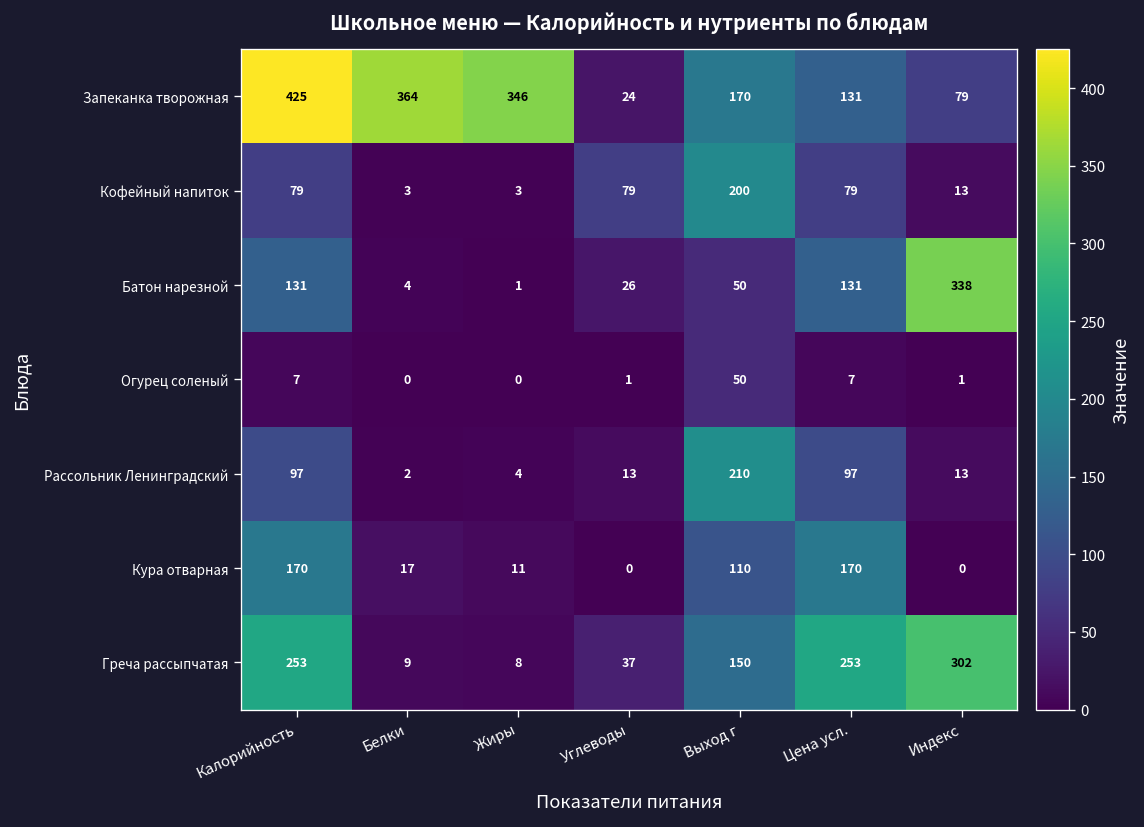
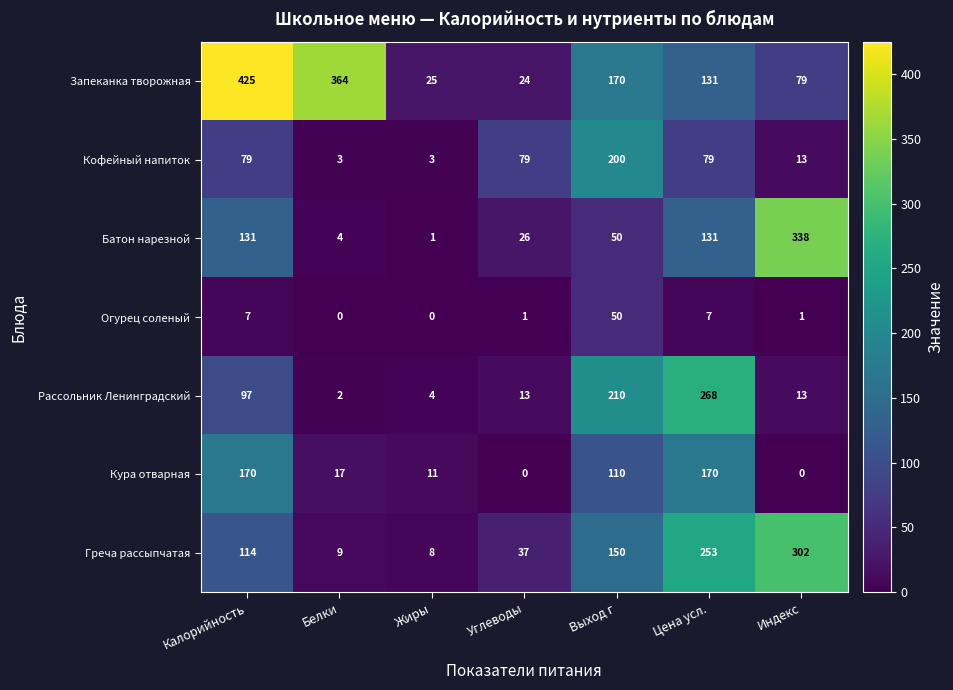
Запеканка творожная, Жиры: 346 -> 25
Рассольник Ленинградский, Цена усл.: 97 -> 268
Греча рассыпчатая, Калорийность: 253 -> 114
